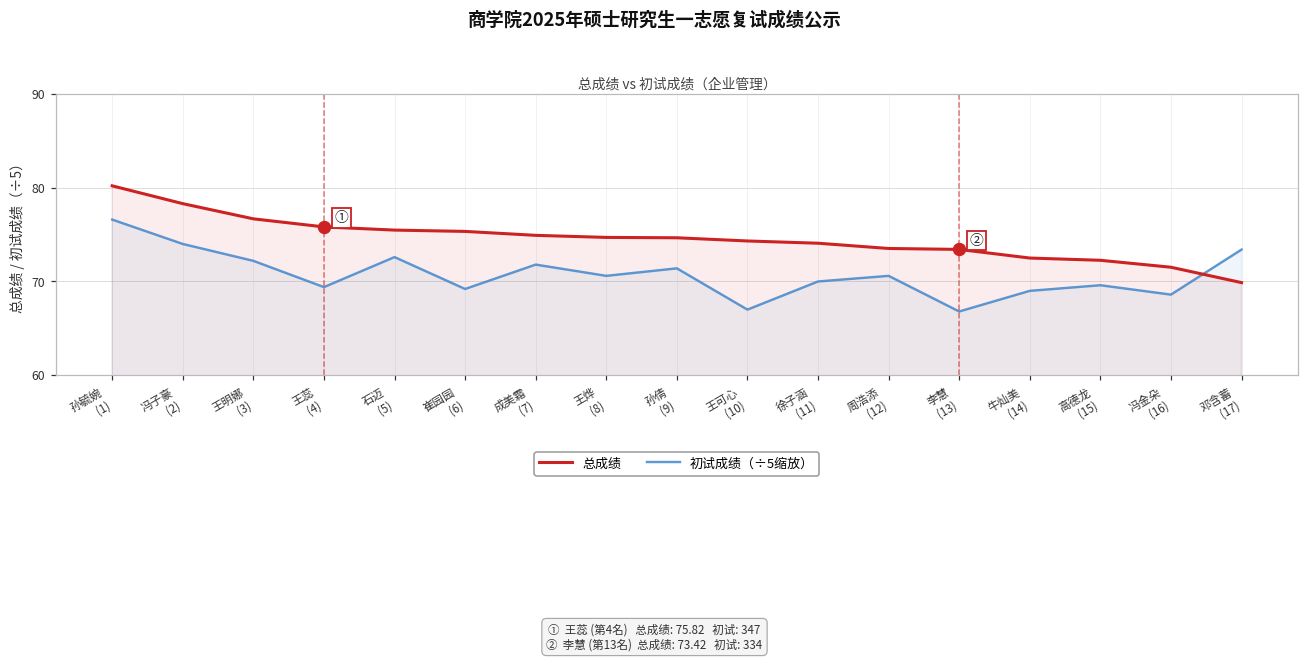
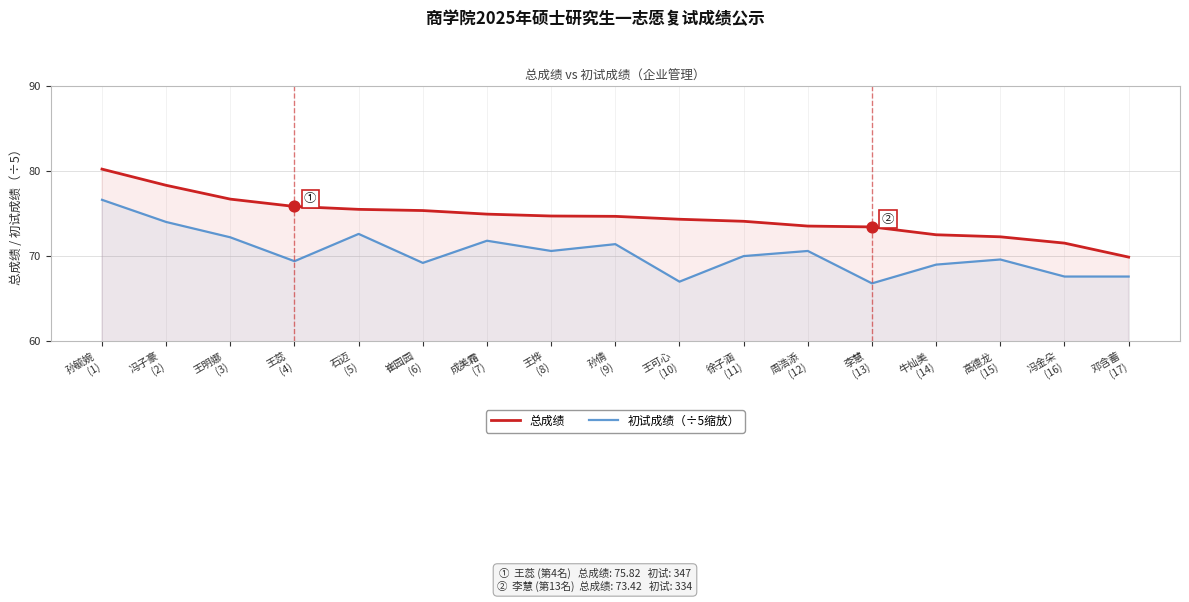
初试成绩（÷5缩放）, 冯金朵 (16): 69 -> 68
初试成绩（÷5缩放）, 邓含蓄 (17): 73 -> 68
